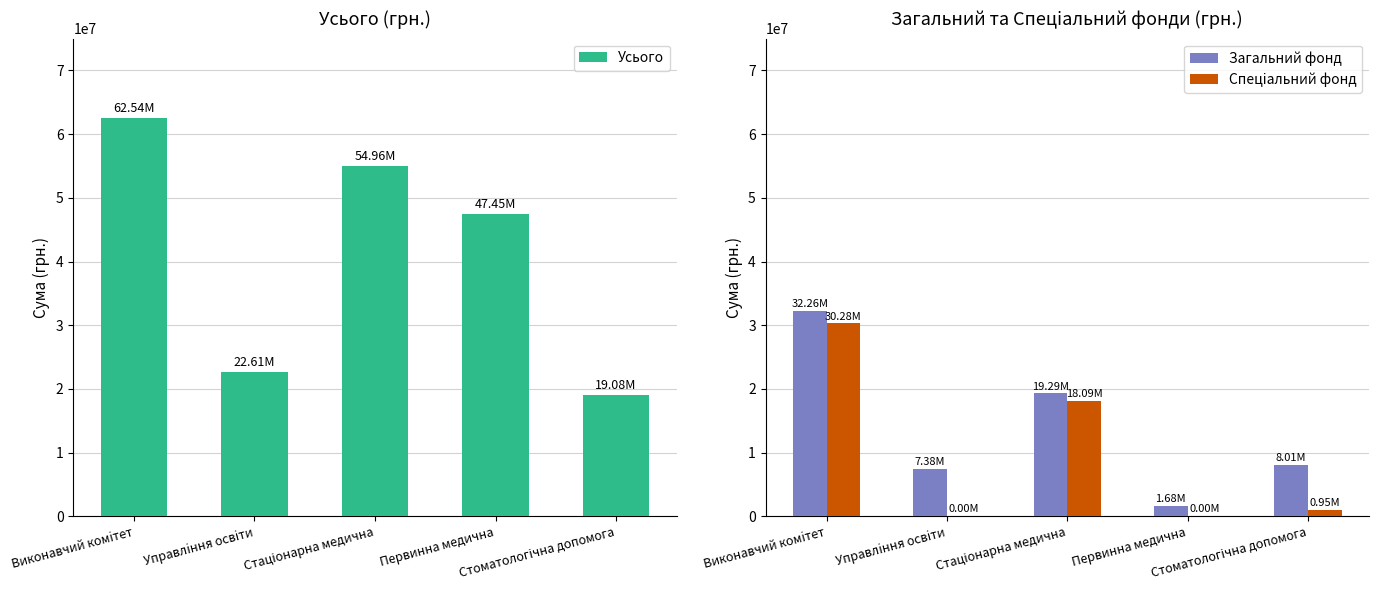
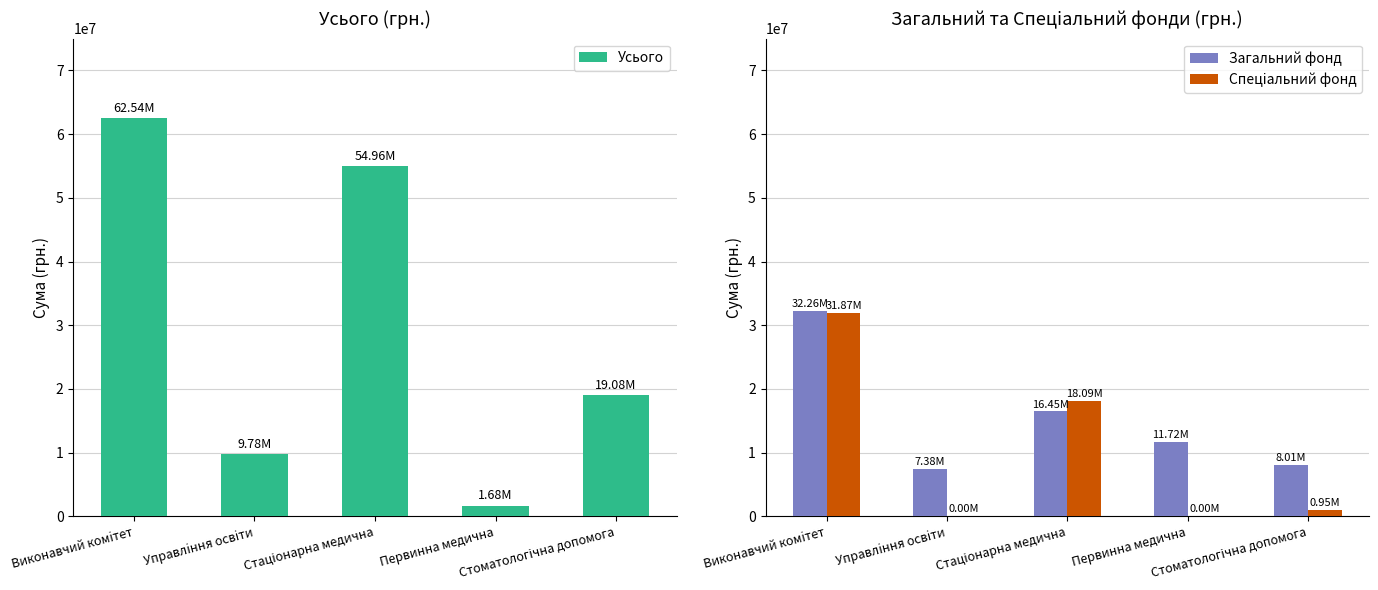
Усього (грн.), Управлiння освiти: 22.61M -> 9.78M
Усього (грн.), Первинна медична: 47.45M -> 1.68M
Загальний та Спеціальний фонди (грн.), Спеціальний фонд, Виконавчий комiтет: 30.28M -> 31.87M
Загальний та Спеціальний фонди (грн.), Загальний фонд, Стаціонарна медична: 19.29M -> 16.45M
Загальний та Спеціальний фонди (грн.), Загальний фонд, Первинна медична: 1.68M -> 11.72M
